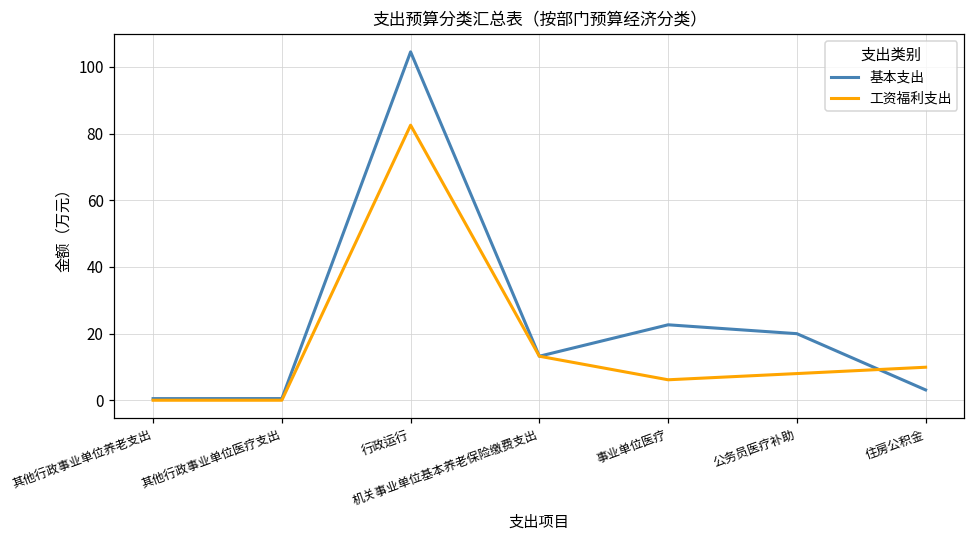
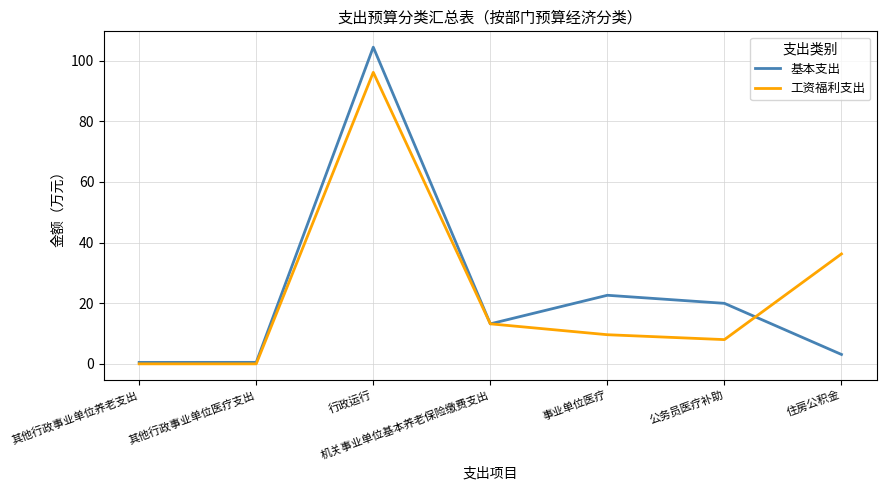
工资福利支出, 行政运行: 82 -> 96
工资福利支出, 事业单位医疗: 6 -> 10
工资福利支出, 住房公积金: 10 -> 36
